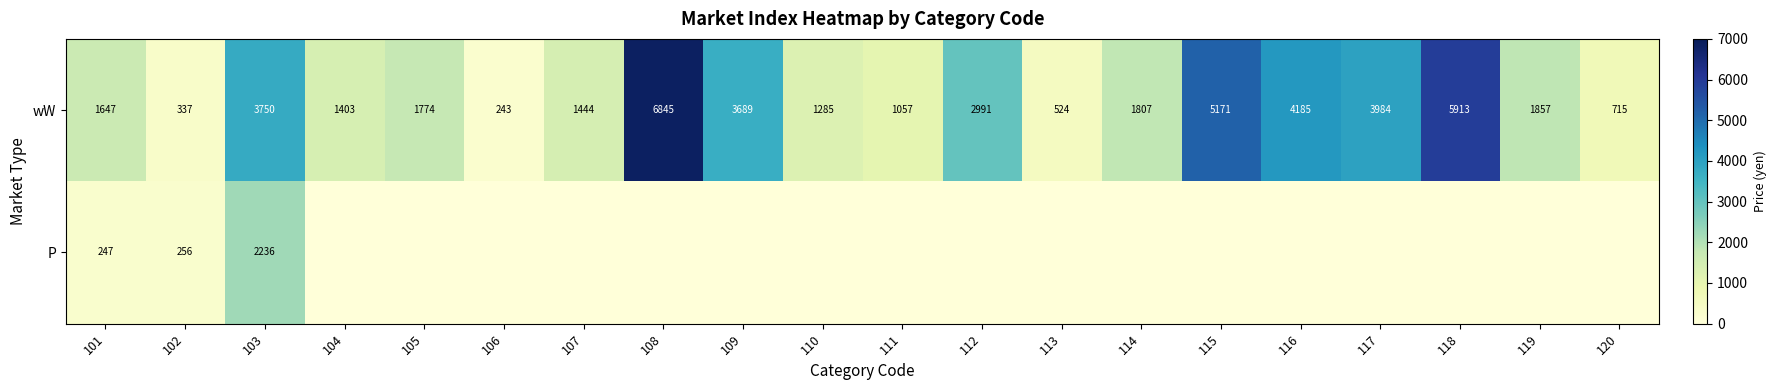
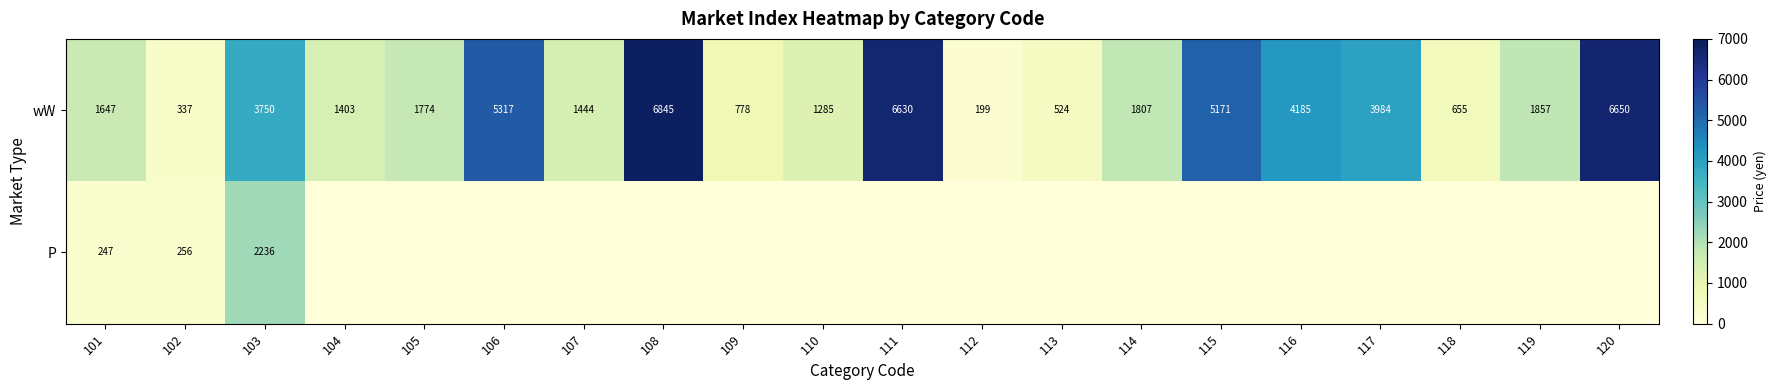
wW, 106: 243 -> 5317
wW, 109: 3689 -> 778
wW, 111: 1057 -> 6630
wW, 112: 2991 -> 199
wW, 118: 5913 -> 655
wW, 120: 715 -> 6650
